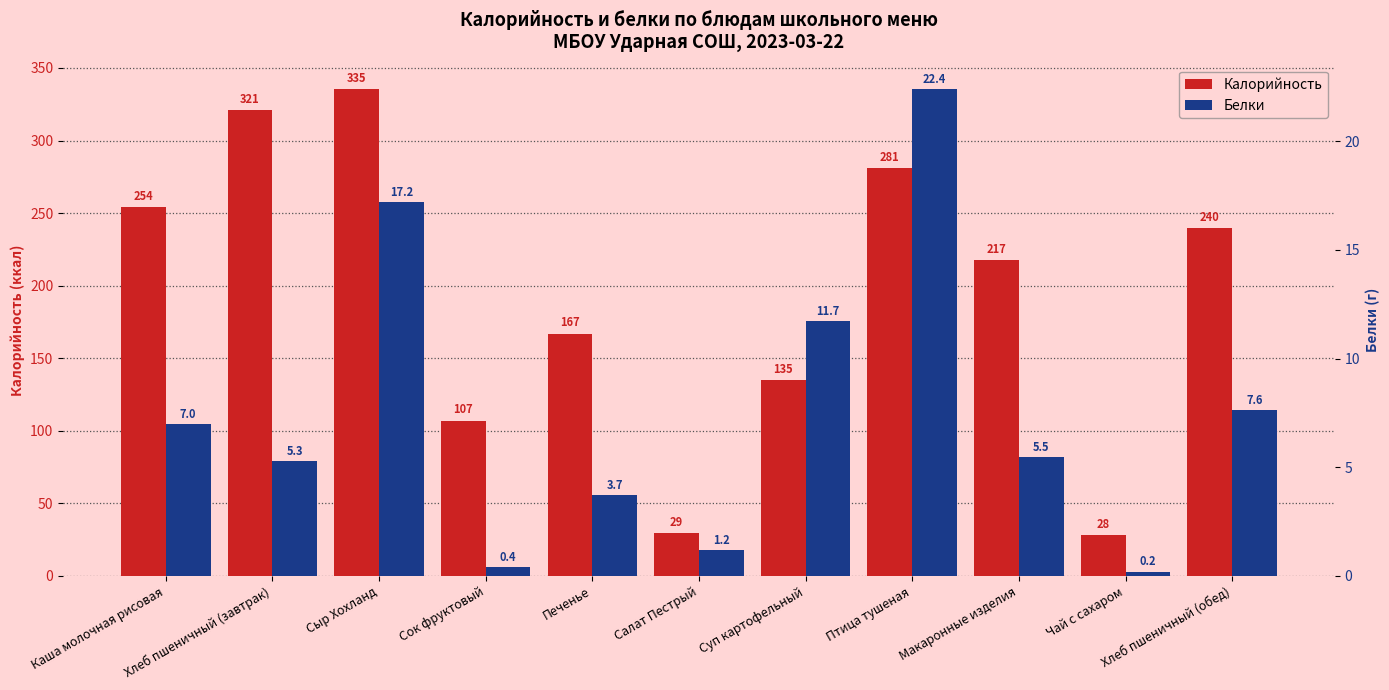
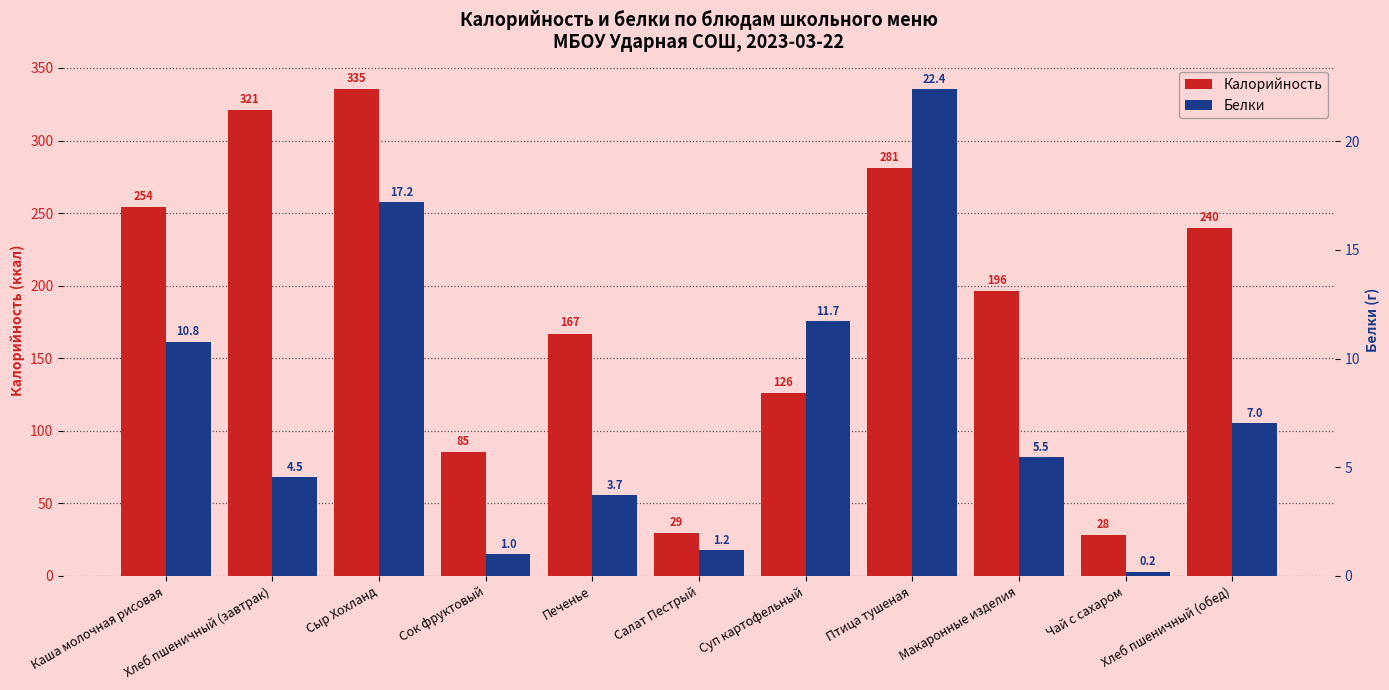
Калорийность, Сок фруктовый: 107 -> 85
Калорийность, Суп картофельный: 135 -> 126
Калорийность, Макаронные изделия: 217 -> 196
Белки, Каша молочная рисовая: 7.0 -> 10.8
Белки, Хлеб пшеничный (завтрак): 5.3 -> 4.5
Белки, Сок фруктовый: 0.4 -> 1.0
Белки, Хлеб пшеничный (обед): 7.6 -> 7.0
